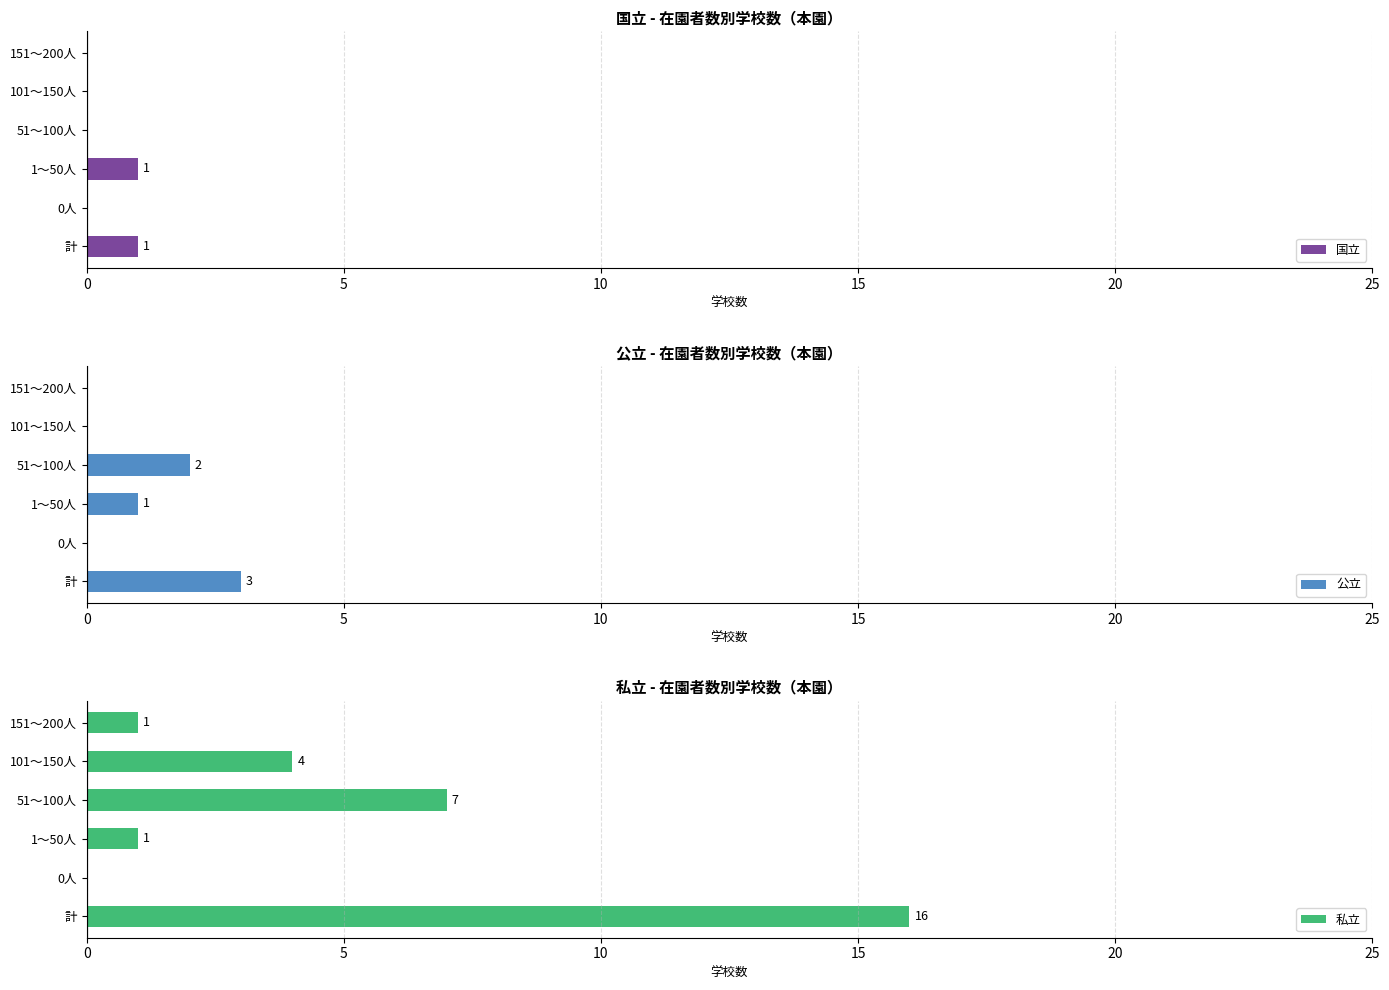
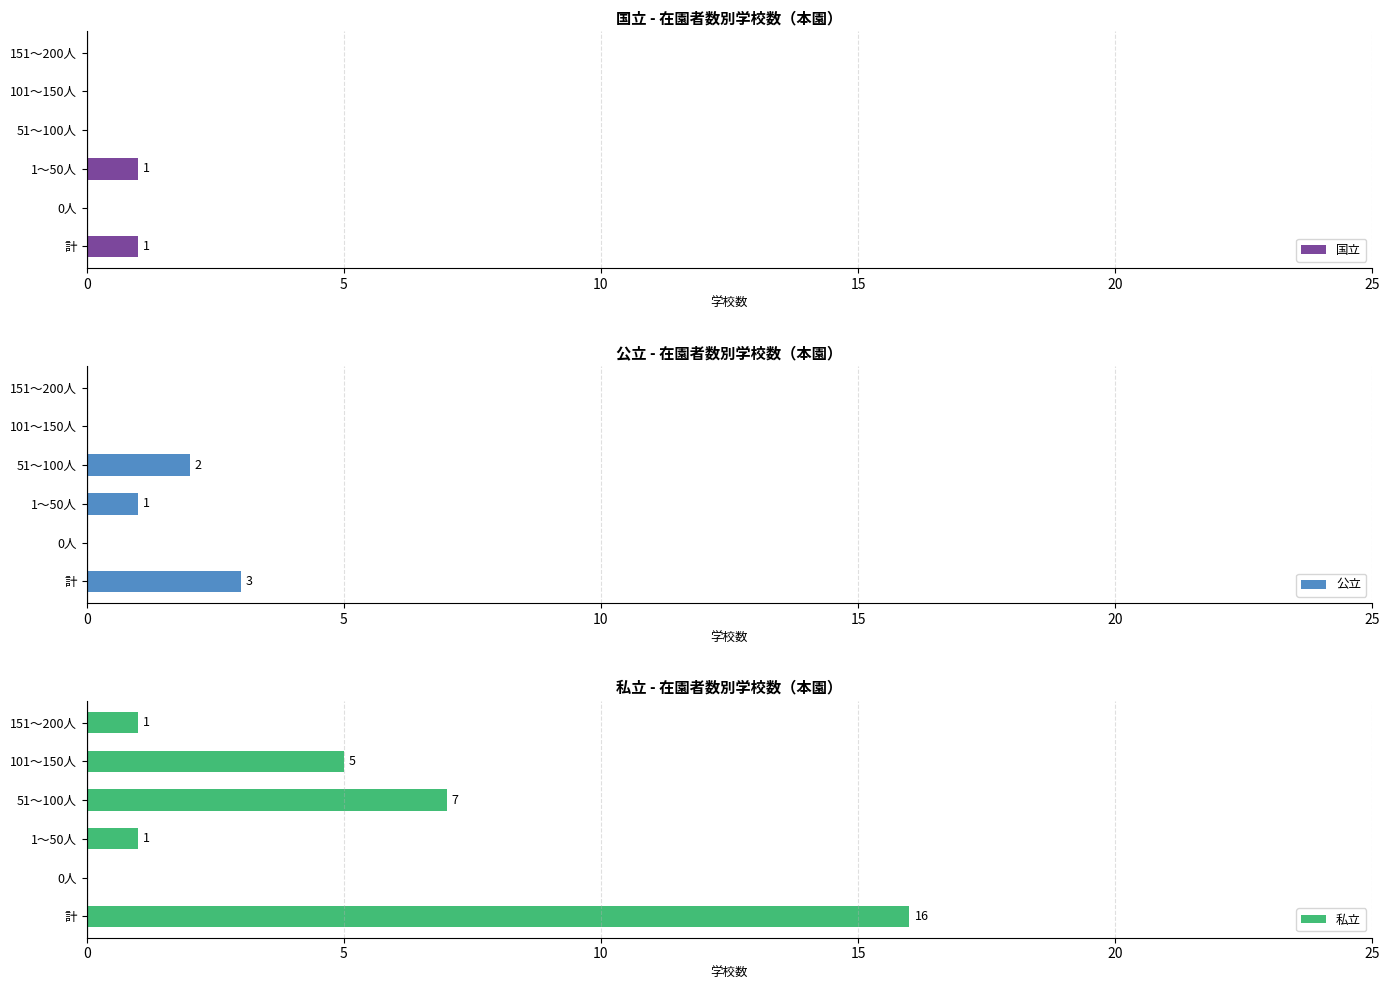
私立 - 在園者数別学校数（本園）, 101～150人: 4 -> 5
